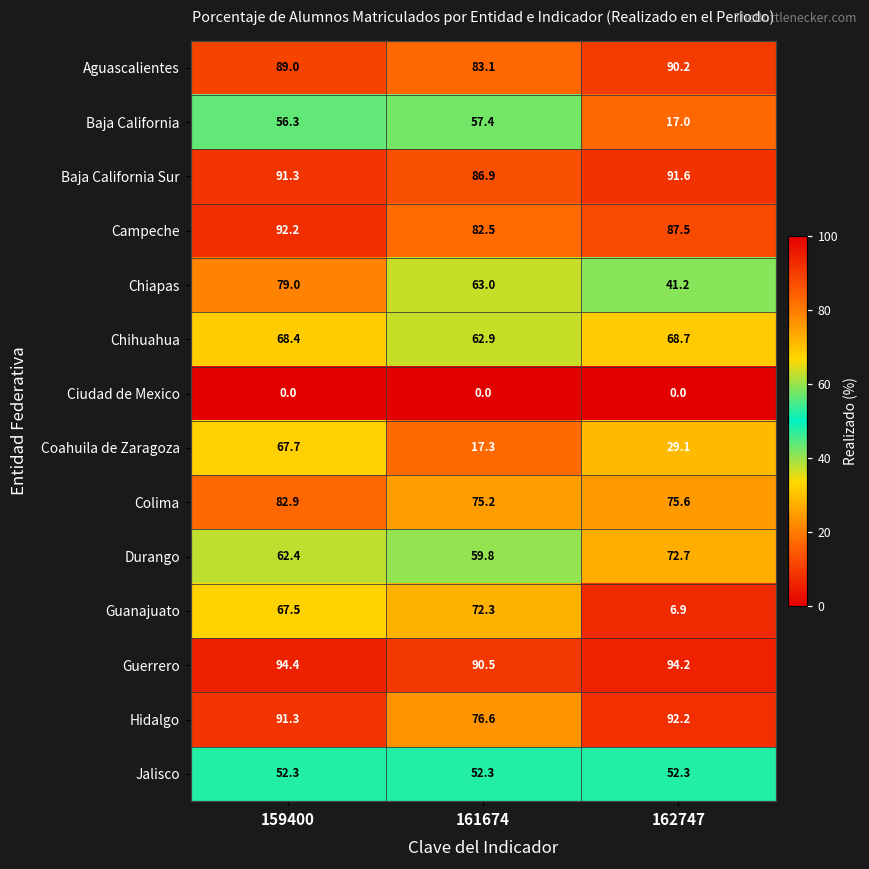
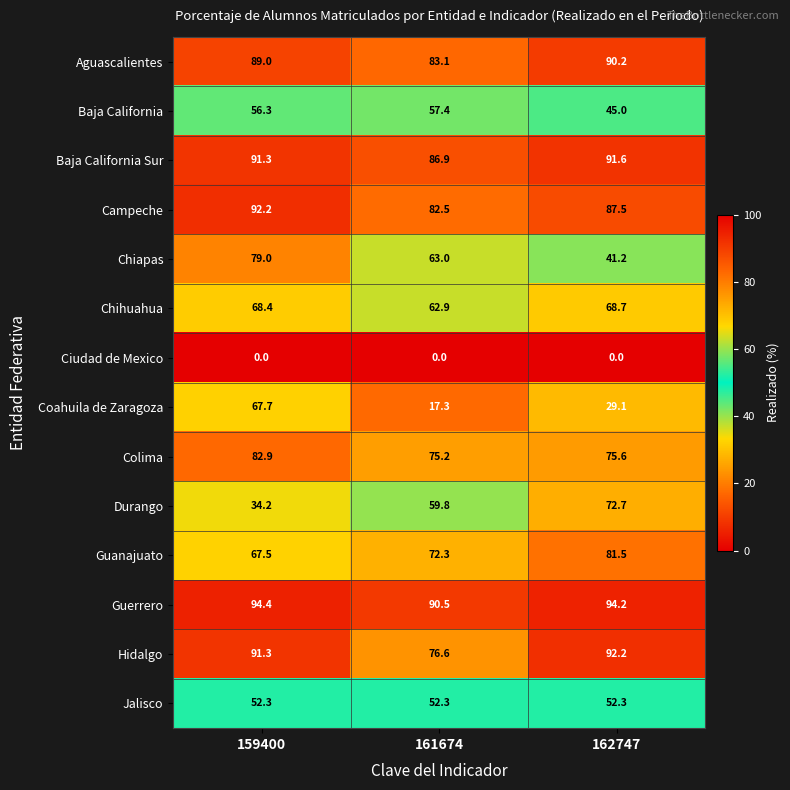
Baja California, 162747: 17.0 -> 45.0
Durango, 159400: 62.4 -> 34.2
Guanajuato, 162747: 6.9 -> 81.5
